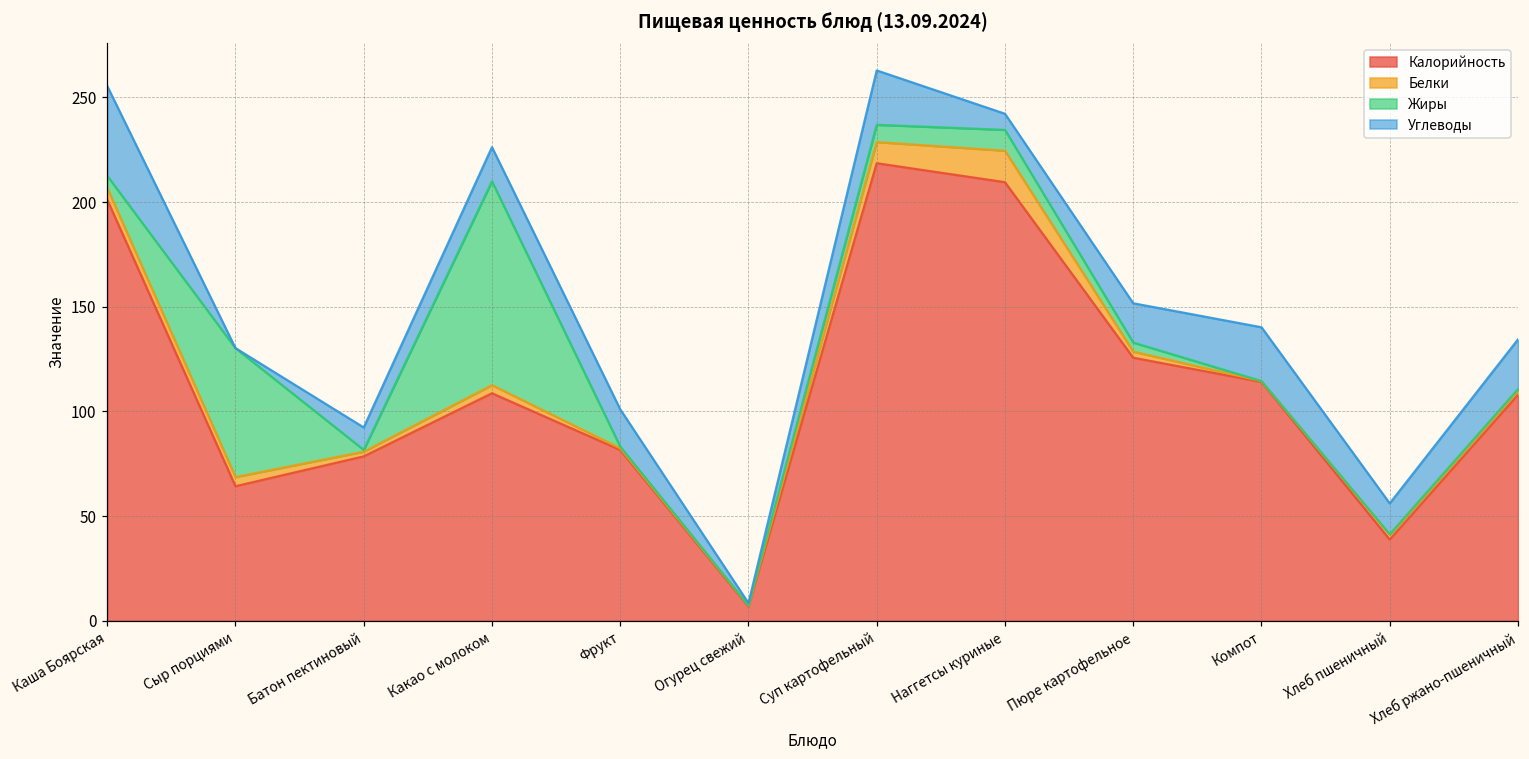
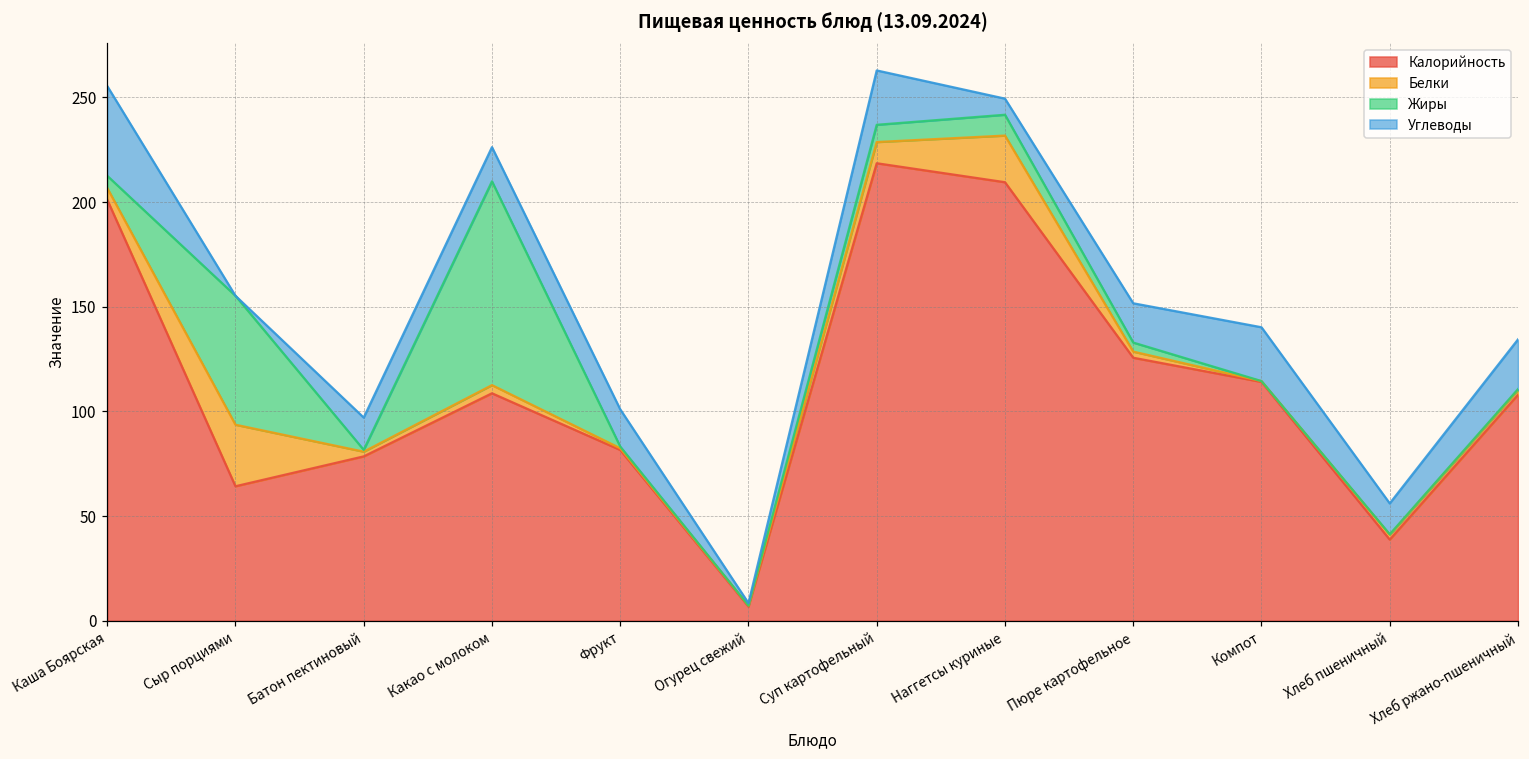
Белки, Сыр порциями: 4 -> 29
Углеводы, Батон пектиновый: 11 -> 15
Белки, Наггетсы куриные: 15 -> 22
